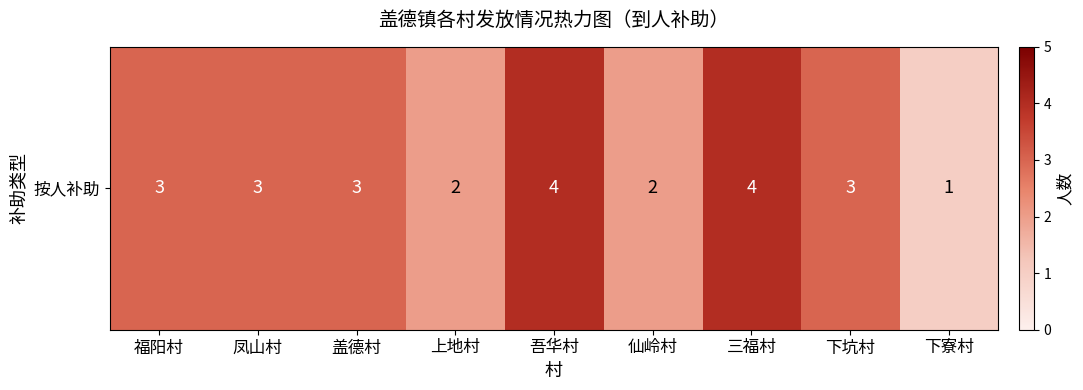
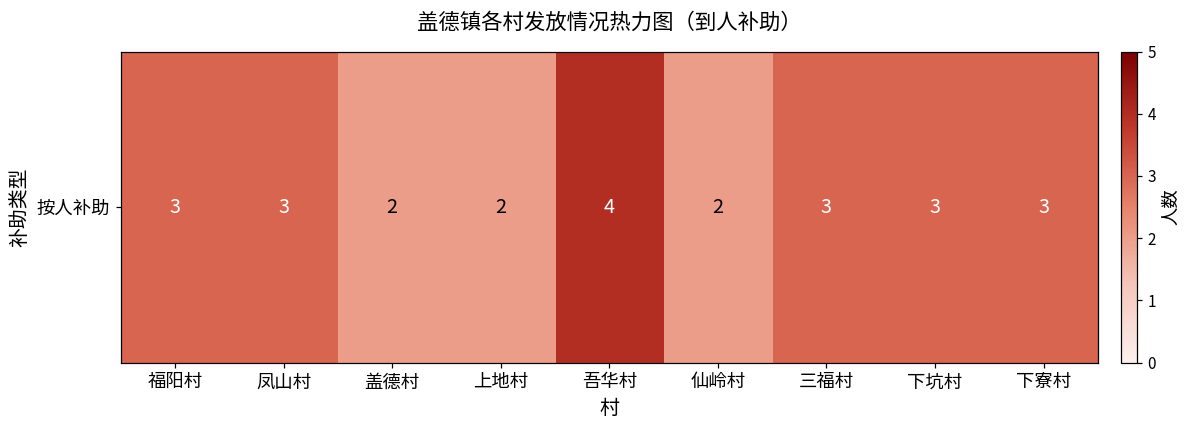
按人补助, 盖德村: 3 -> 2
按人补助, 三福村: 4 -> 3
按人补助, 下寮村: 1 -> 3
